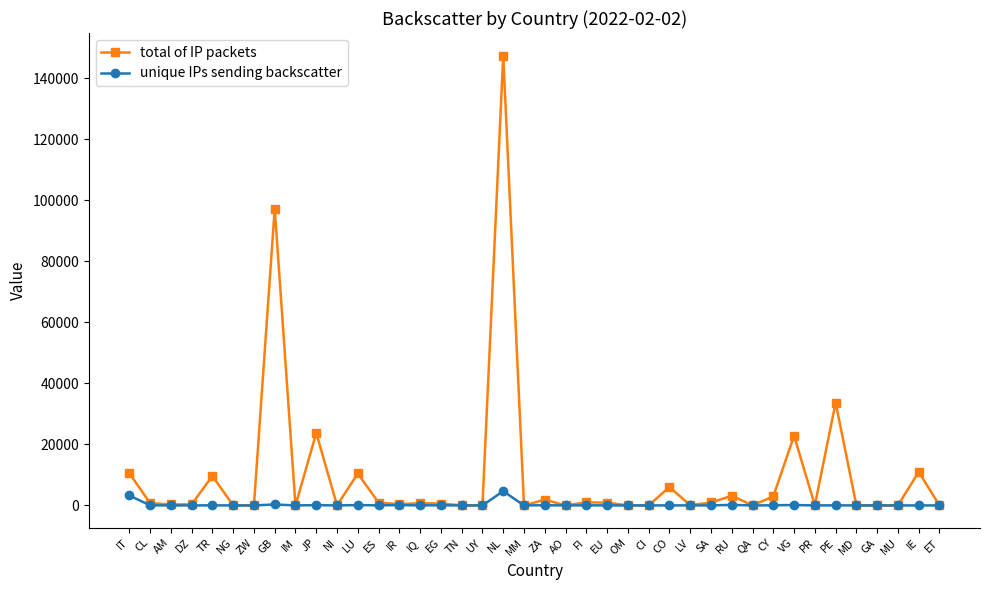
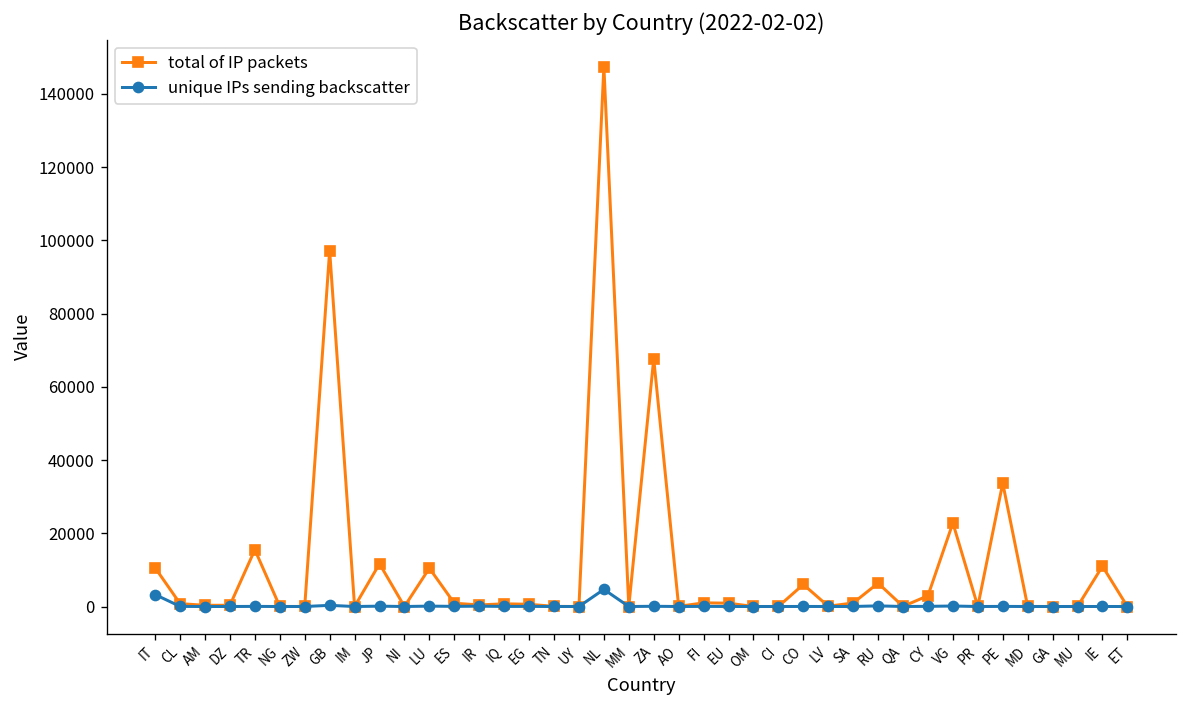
total of IP packets, TR: 10000 -> 16000
total of IP packets, JP: 24000 -> 12000
total of IP packets, ZA: 2000 -> 68000
total of IP packets, RU: 3000 -> 6000
